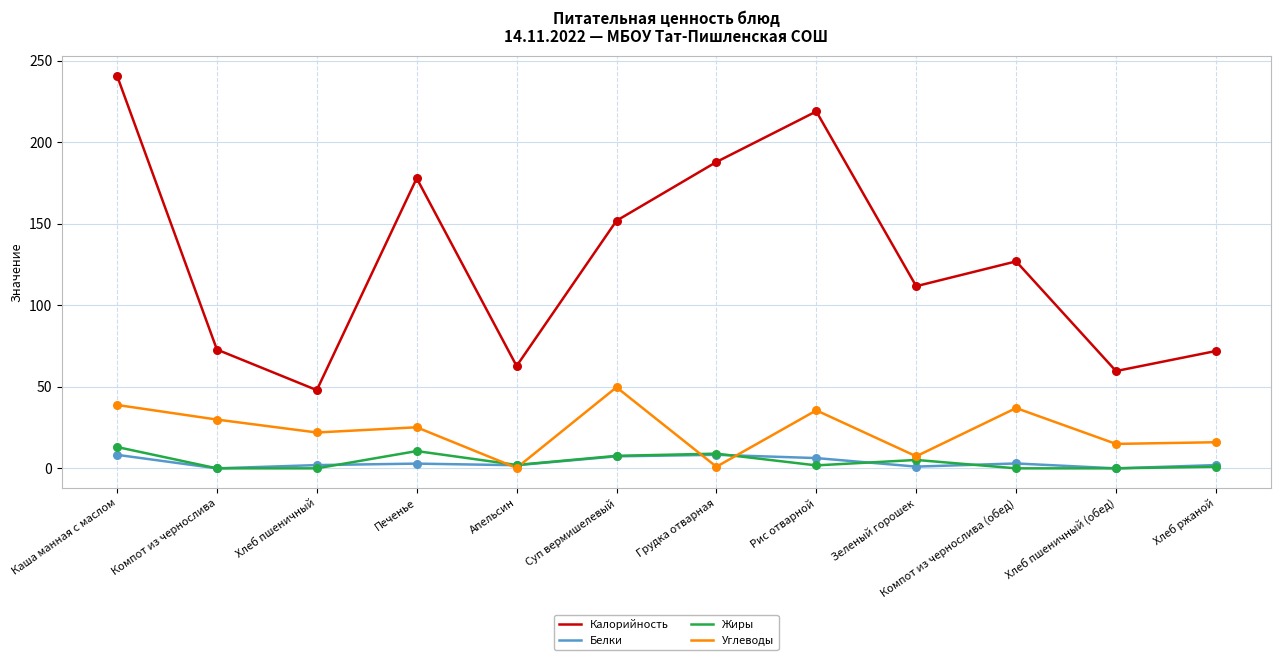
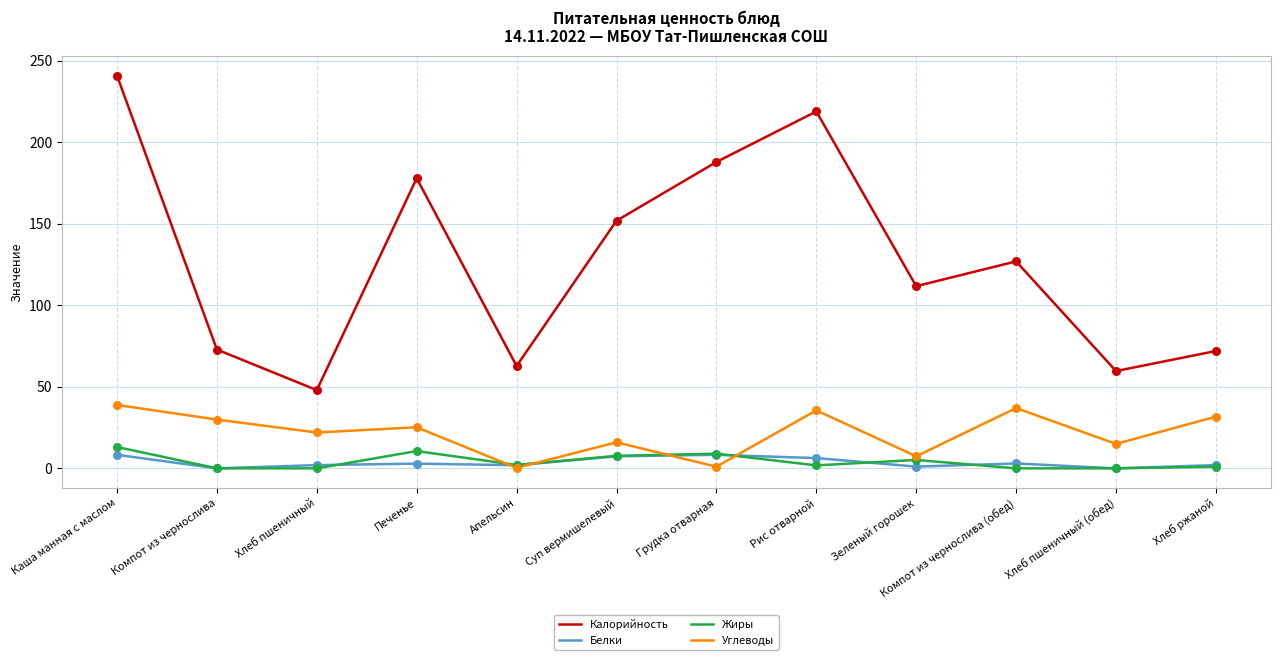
Углеводы, Суп вермишелевый: 50 -> 16
Углеводы, Хлеб ржаной: 16 -> 32
